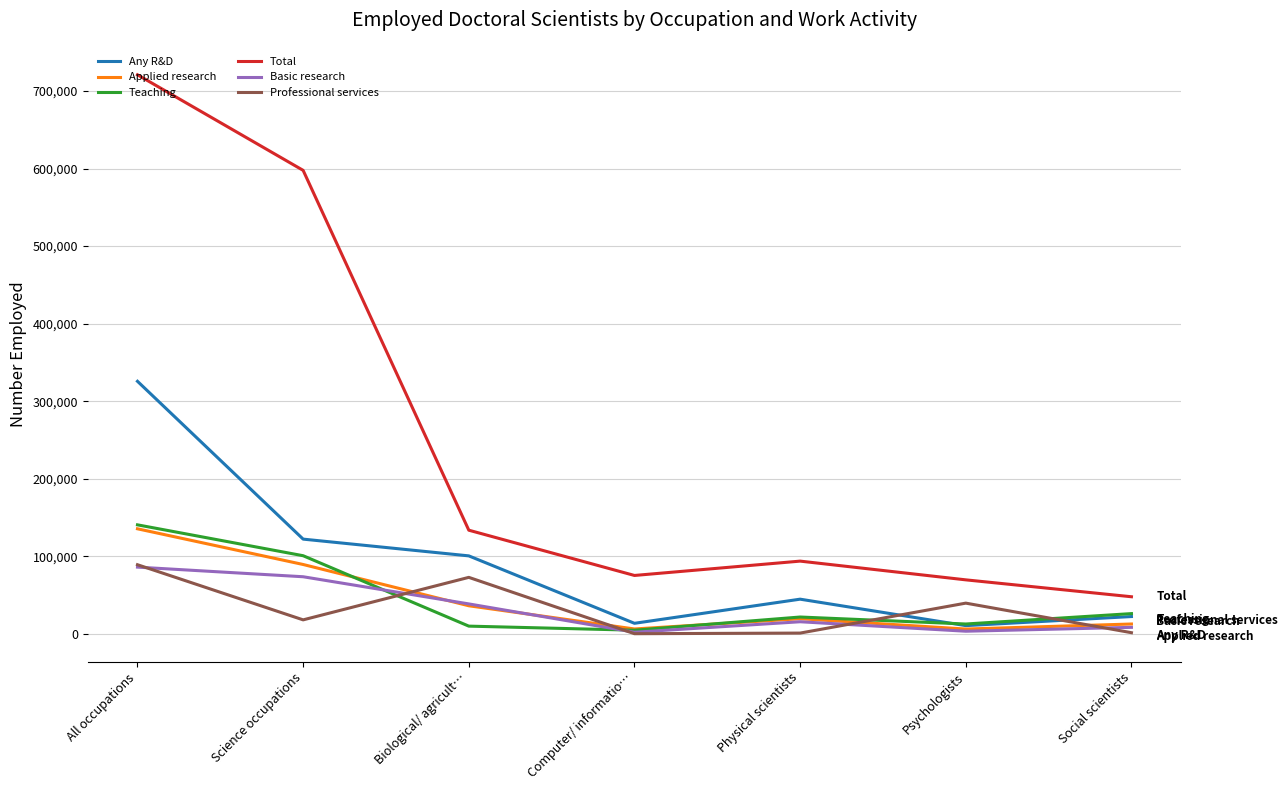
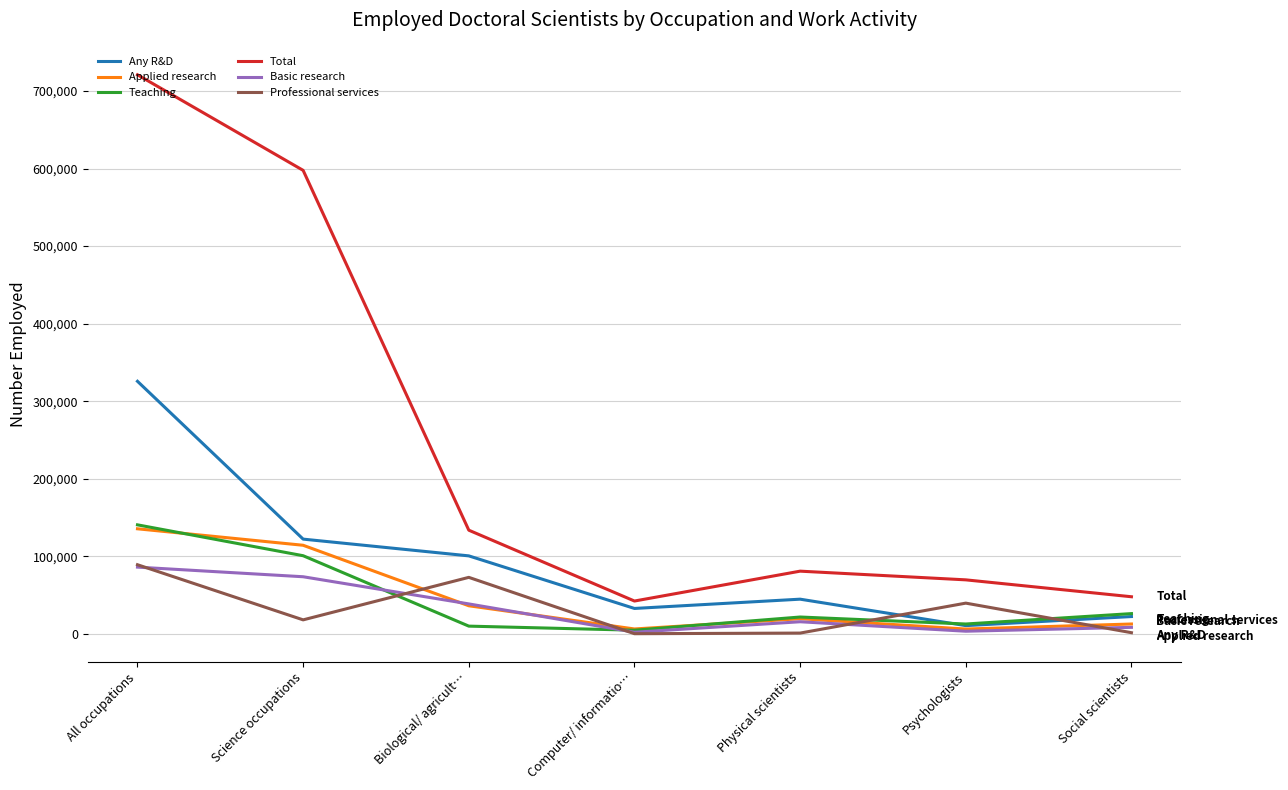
Applied research, Science occupations: 90,000 -> 110,000
Any R&D, Computer/ informatio…: 10,000 -> 30,000
Total, Computer/ informatio…: 80,000 -> 40,000
Total, Physical scientists: 90,000 -> 80,000
